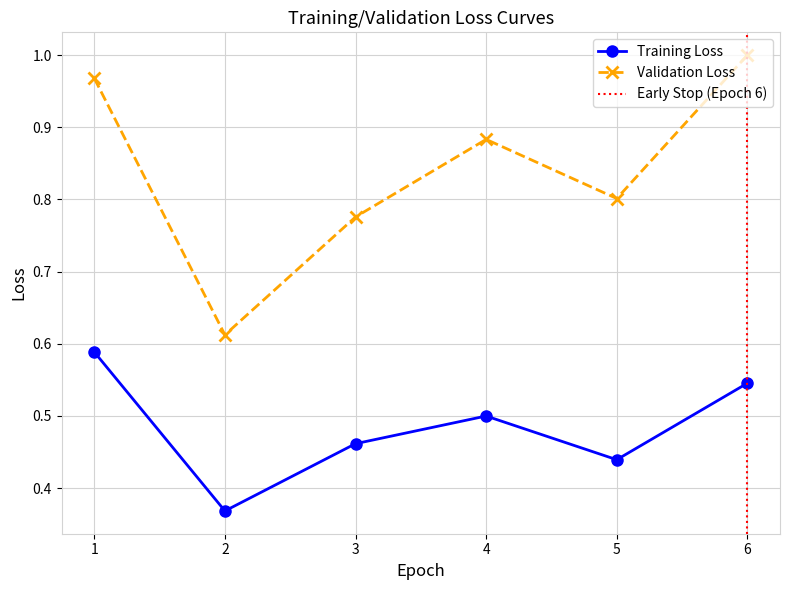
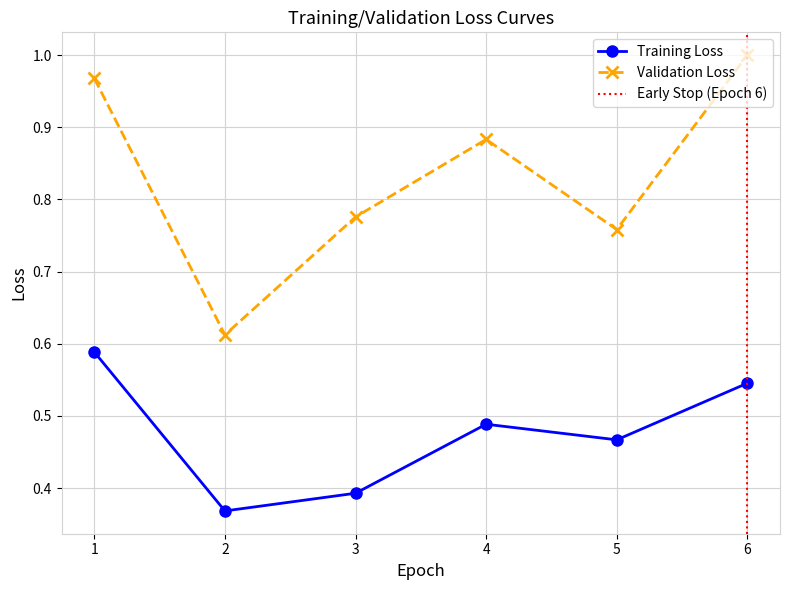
Training Loss, 3: 0.46 -> 0.39
Training Loss, 4: 0.50 -> 0.49
Training Loss, 5: 0.44 -> 0.47
Validation Loss, 5: 0.80 -> 0.76
